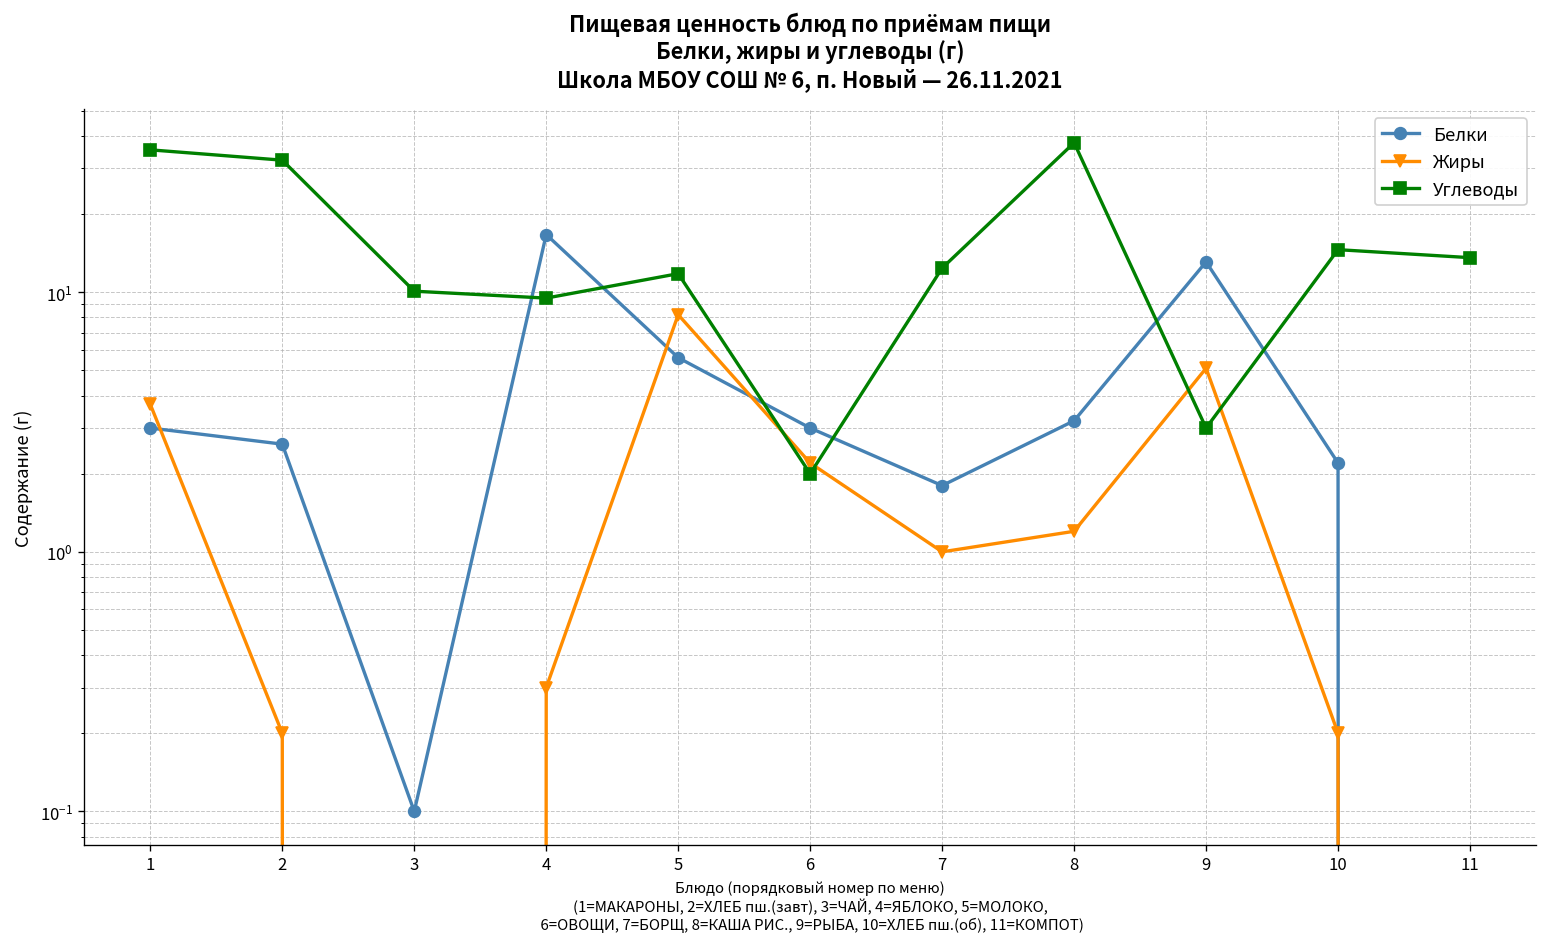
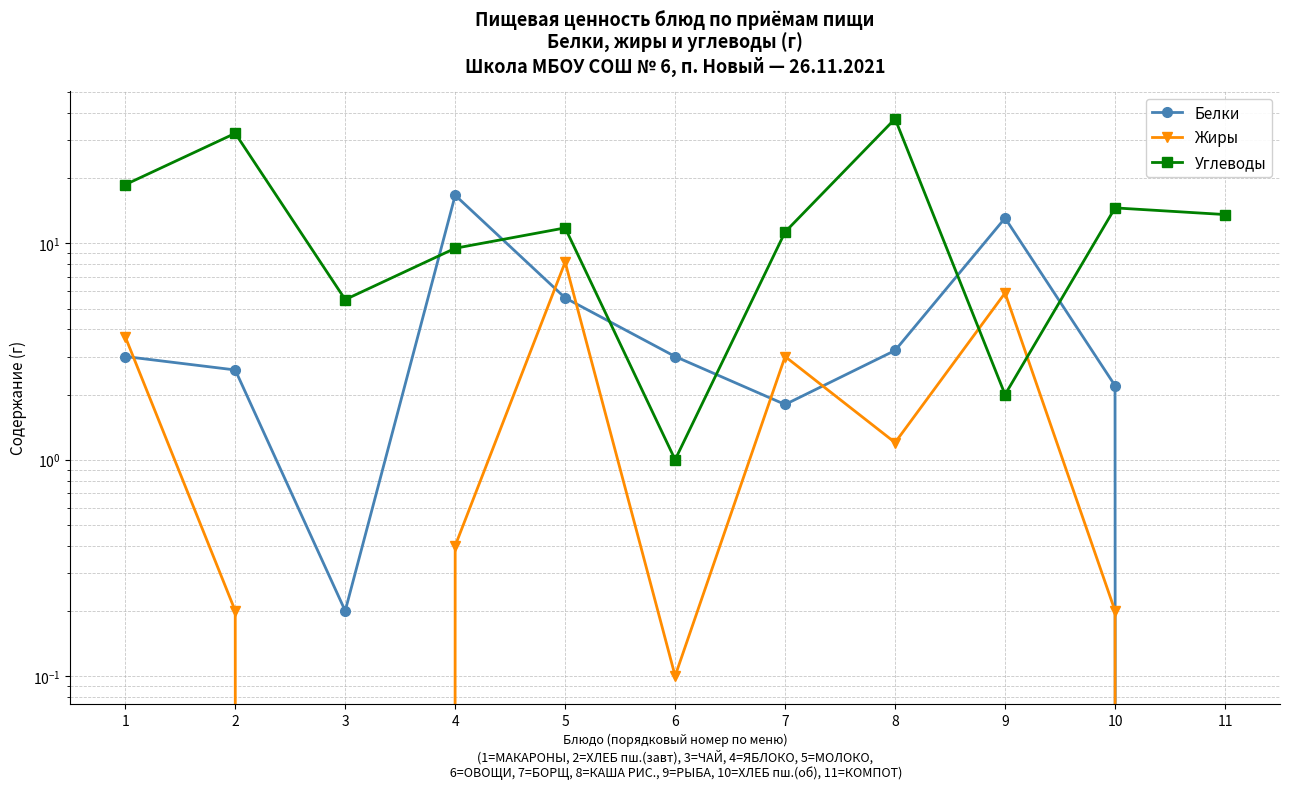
Углеводы, 1: 35 -> 19
Белки, 3: 0.1 -> 0.2
Углеводы, 3: 10 -> 5.5
Жиры, 4: 0.3 -> 0.4
Жиры, 6: 2.2 -> 0.1
Углеводы, 6: 2 -> 1
Жиры, 7: 1 -> 3
Углеводы, 7: 12 -> 11
Жиры, 9: 5.1 -> 5.9
Углеводы, 9: 3 -> 2
